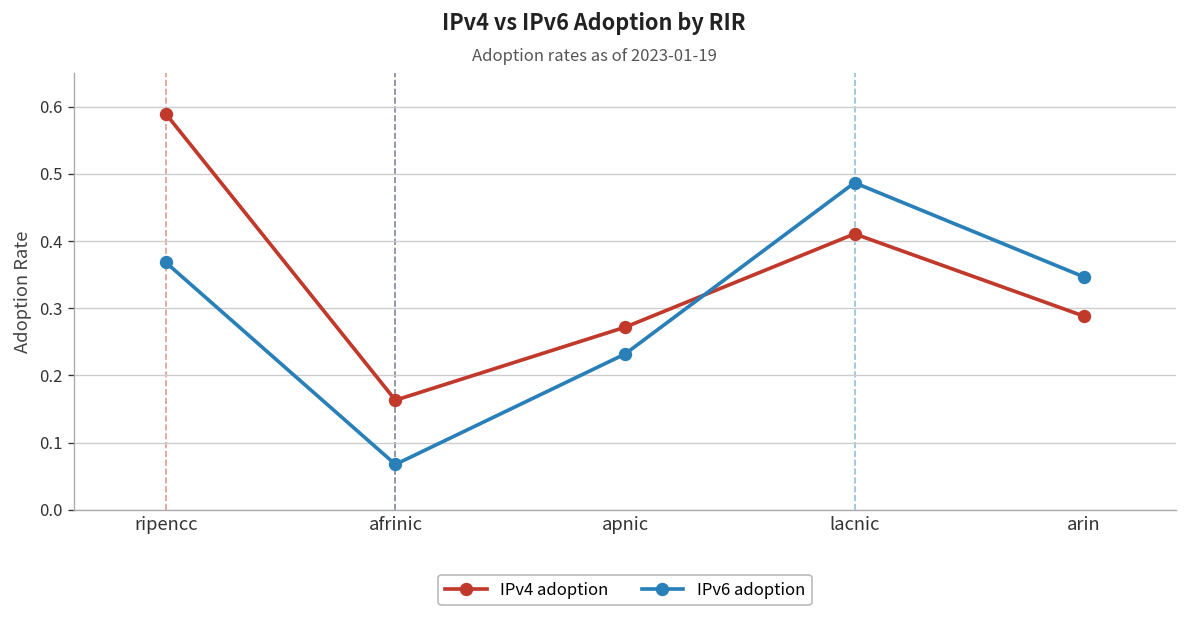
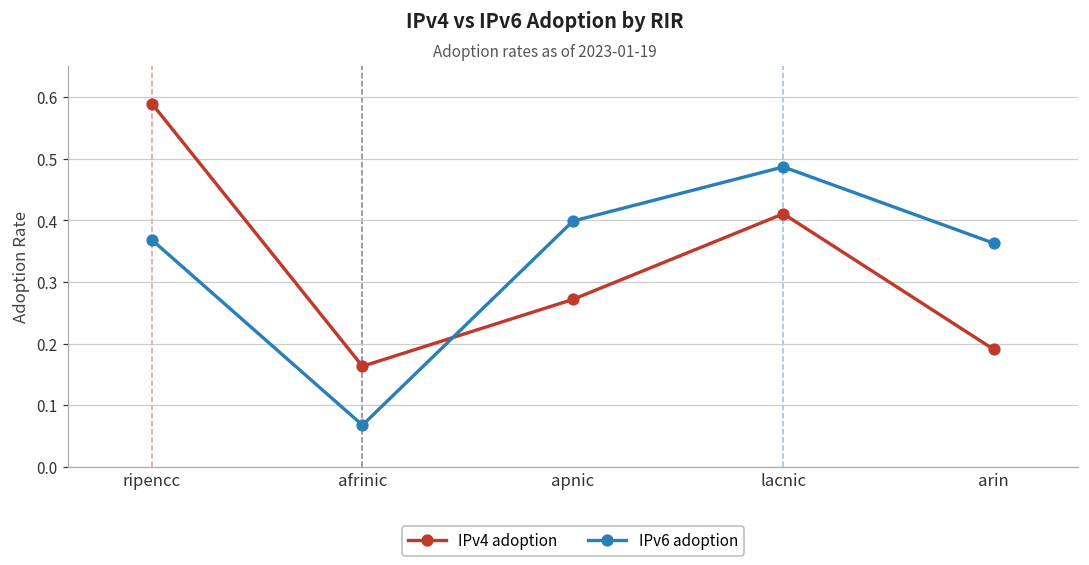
IPv6 adoption, apnic: 0.23 -> 0.40
IPv4 adoption, arin: 0.29 -> 0.19
IPv6 adoption, arin: 0.35 -> 0.36
